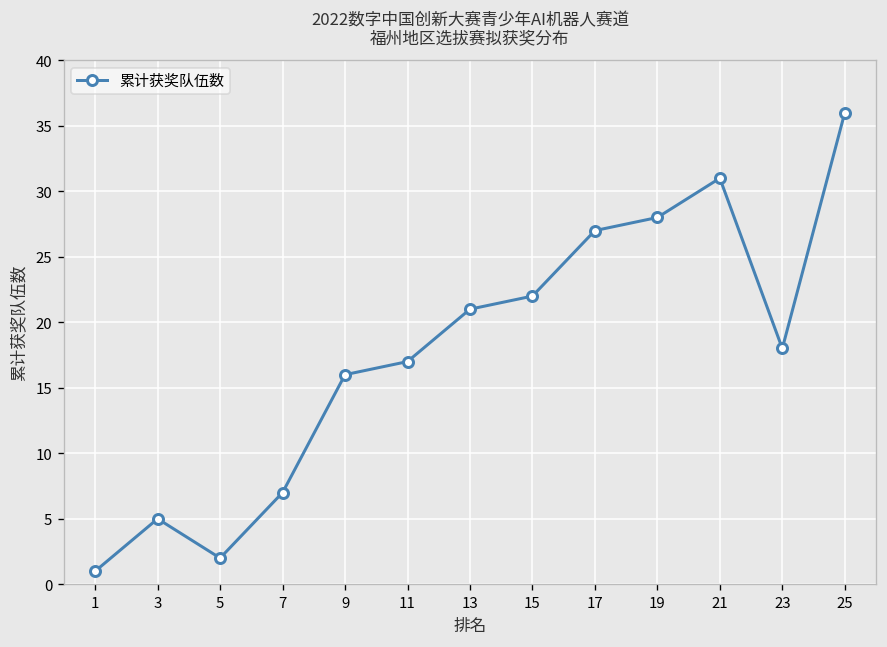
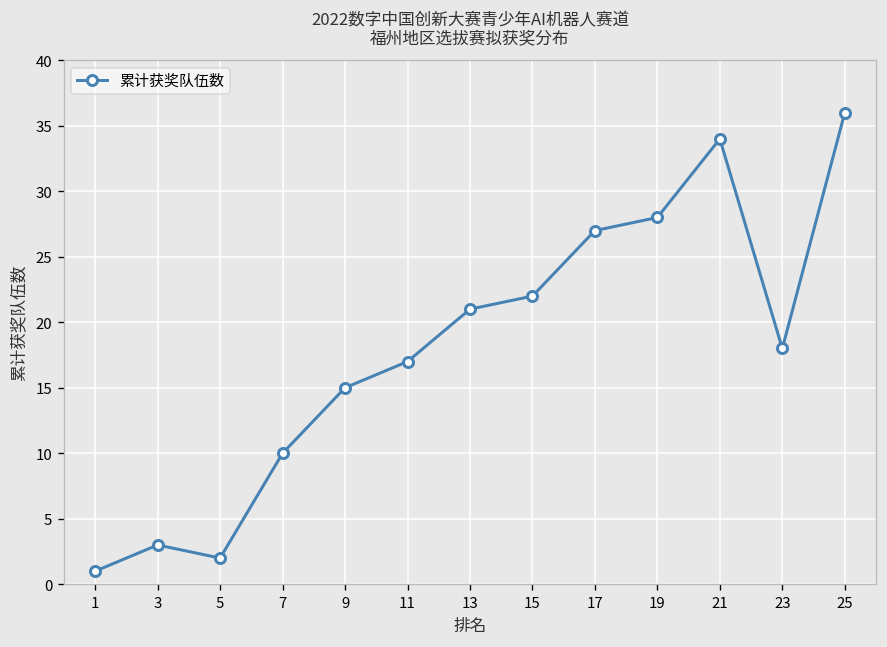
3: 5 -> 3
7: 7 -> 10
9: 16 -> 15
21: 31 -> 34
